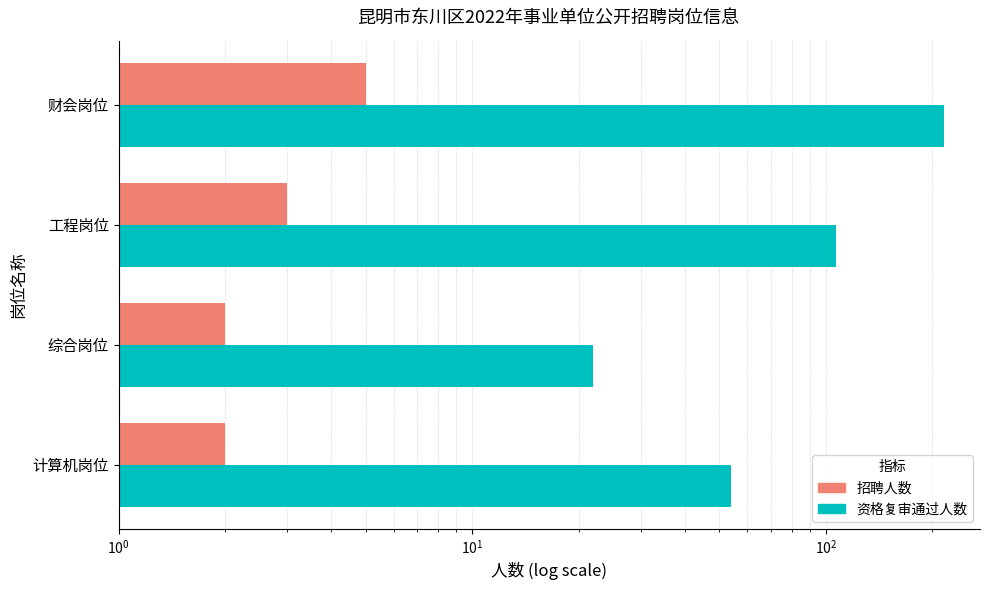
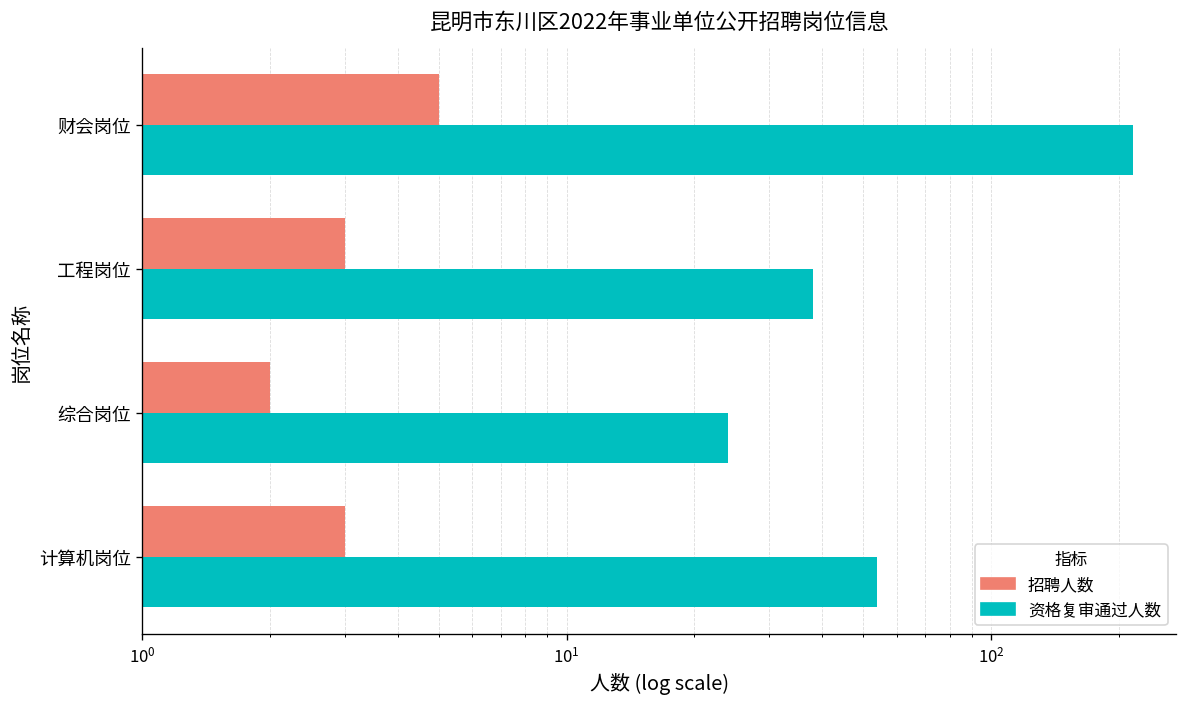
资格复审通过人数, 工程岗位: 107 -> 38
资格复审通过人数, 综合岗位: 22 -> 24
招聘人数, 计算机岗位: 2 -> 3
